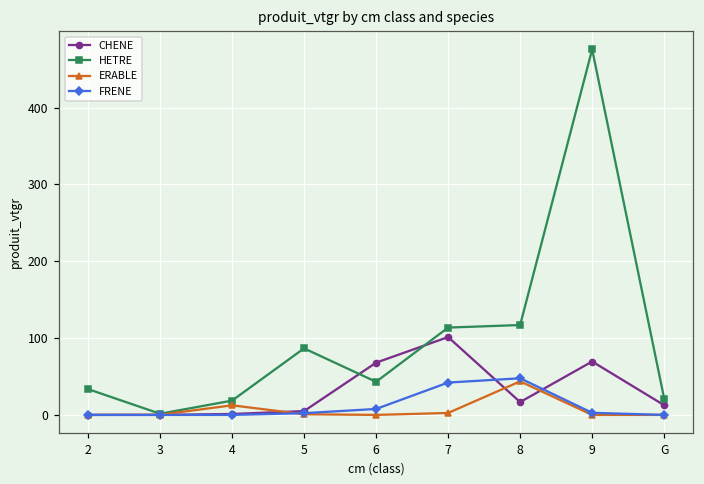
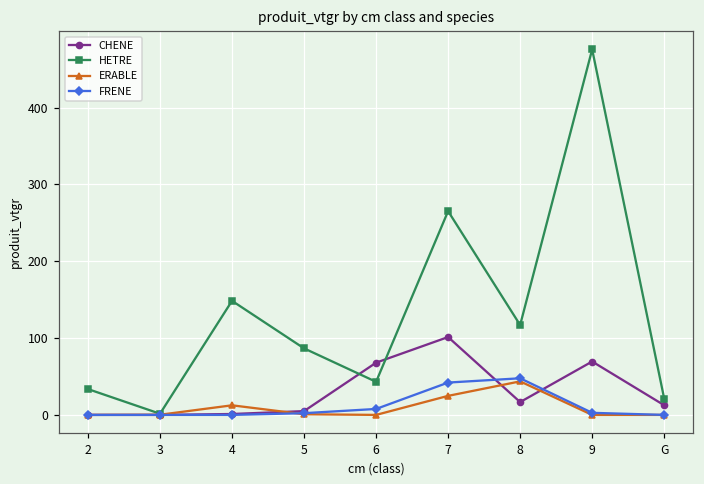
HETRE, 4: 20 -> 150
HETRE, 7: 110 -> 270
ERABLE, 7: 0 -> 20
